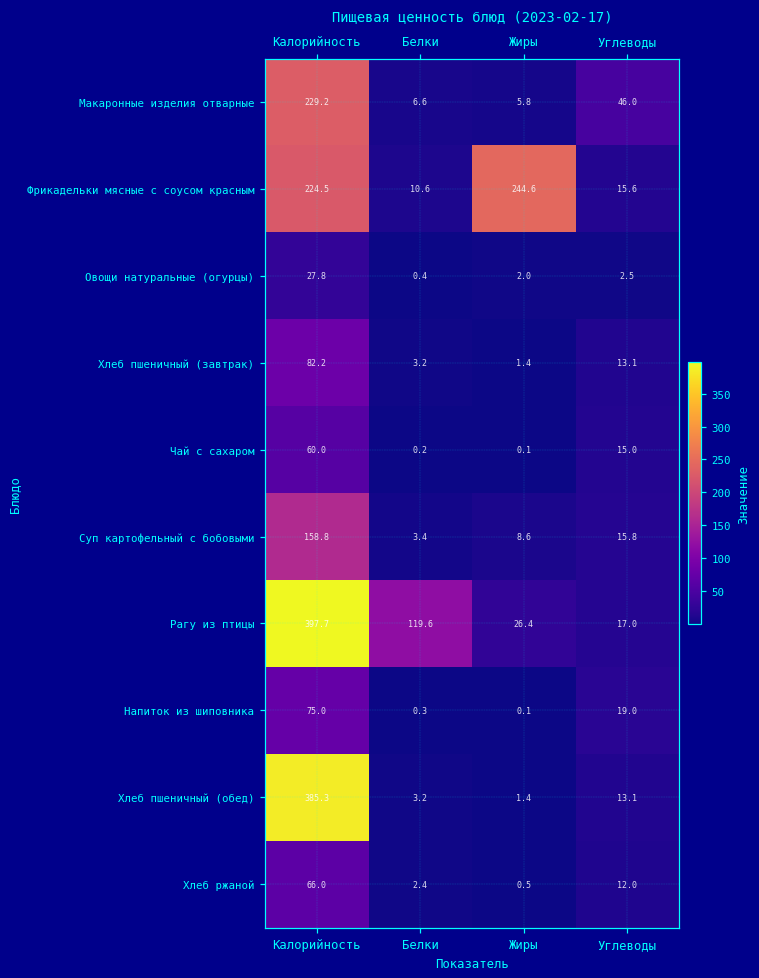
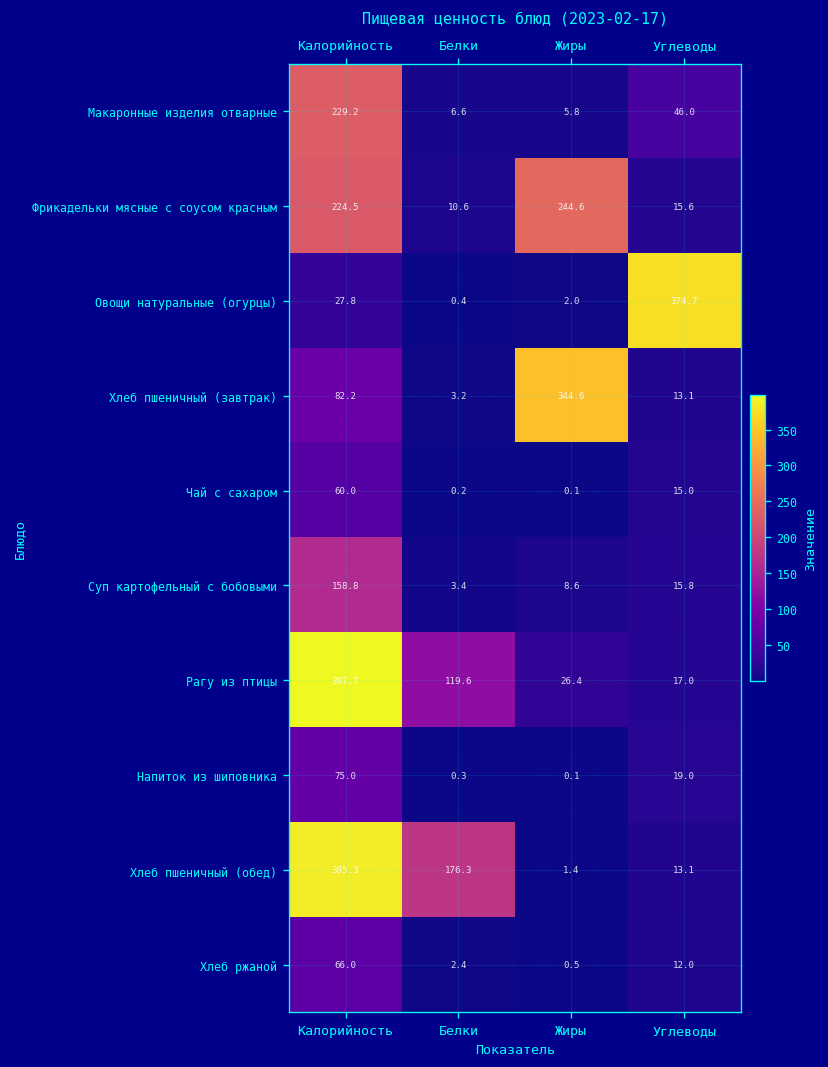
Овощи натуральные (огурцы), Углеводы: 2.5 -> 374.7
Хлеб пшеничный (завтрак), Жиры: 1.4 -> 344.6
Хлеб пшеничный (обед), Белки: 3.2 -> 176.3
